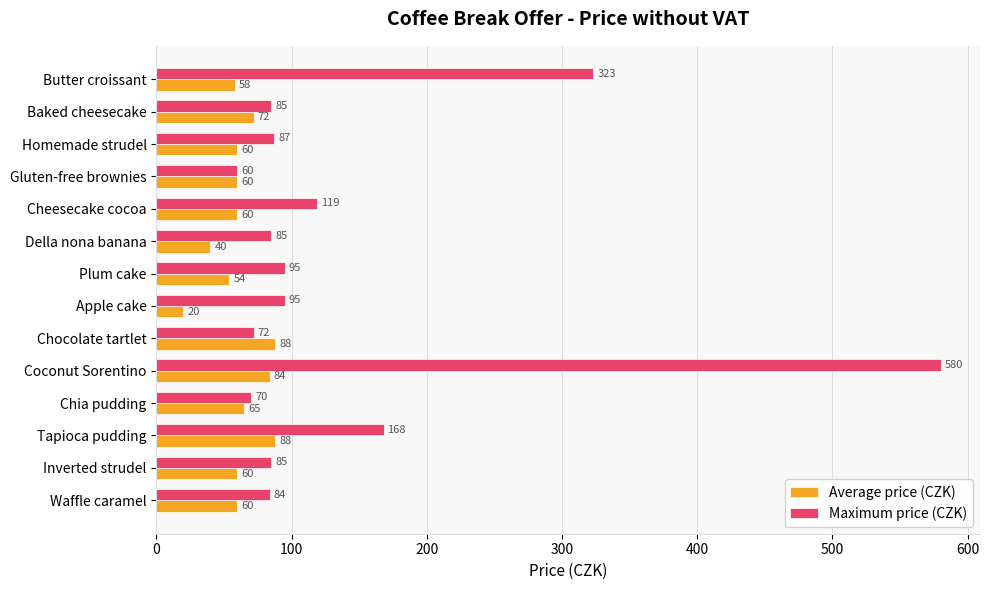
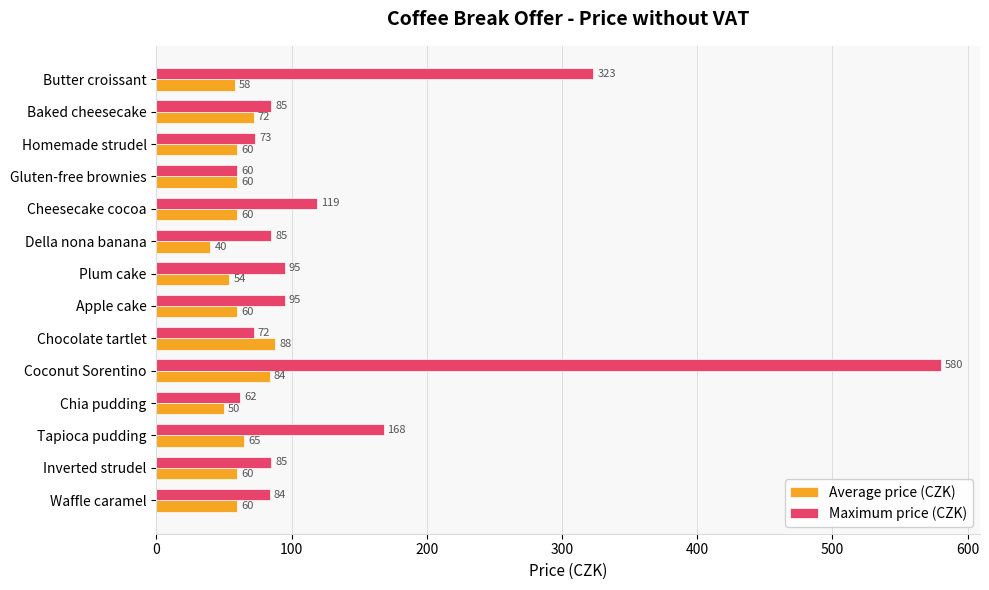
Maximum price (CZK), Homemade strudel: 87 -> 73
Average price (CZK), Apple cake: 20 -> 60
Maximum price (CZK), Chia pudding: 70 -> 62
Average price (CZK), Chia pudding: 65 -> 50
Average price (CZK), Tapioca pudding: 88 -> 65
